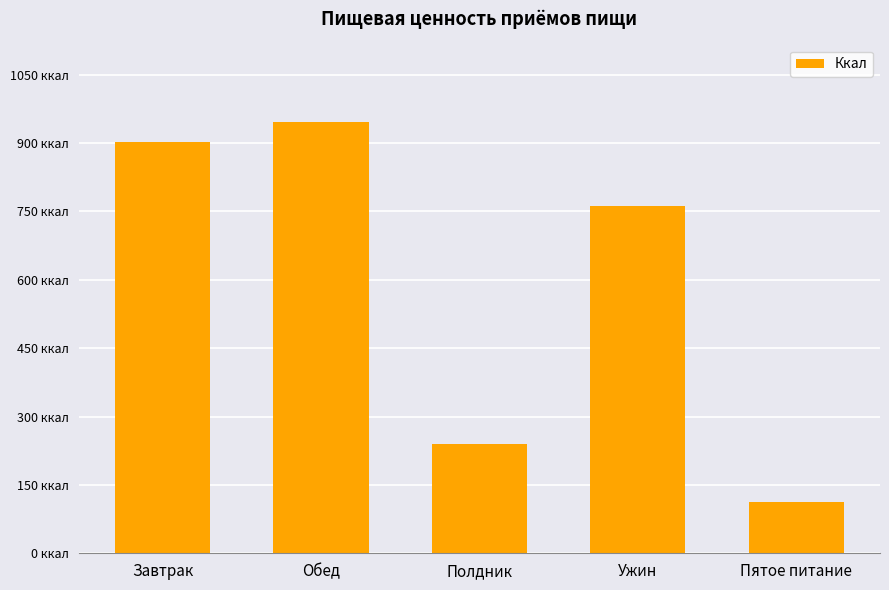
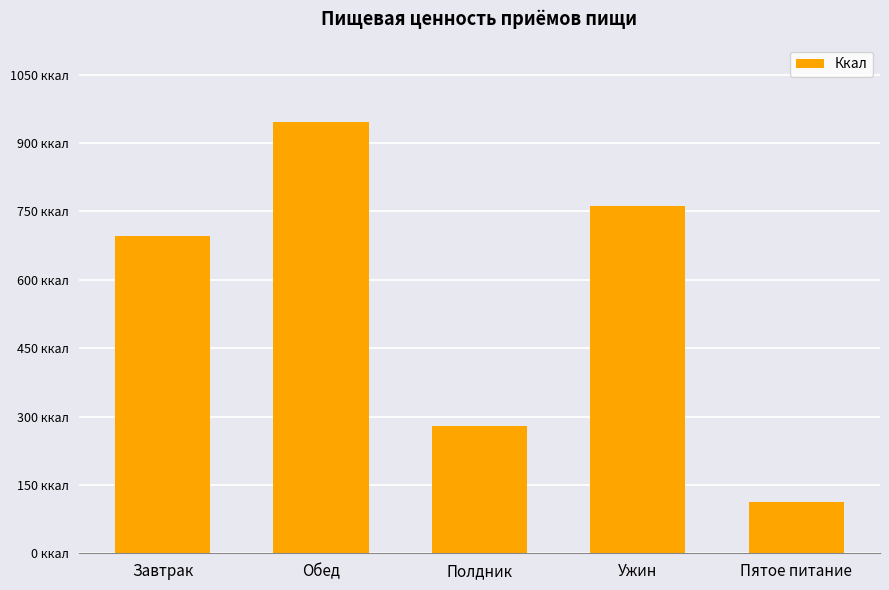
Завтрак: 900 ккал -> 700 ккал
Полдник: 240 ккал -> 280 ккал
